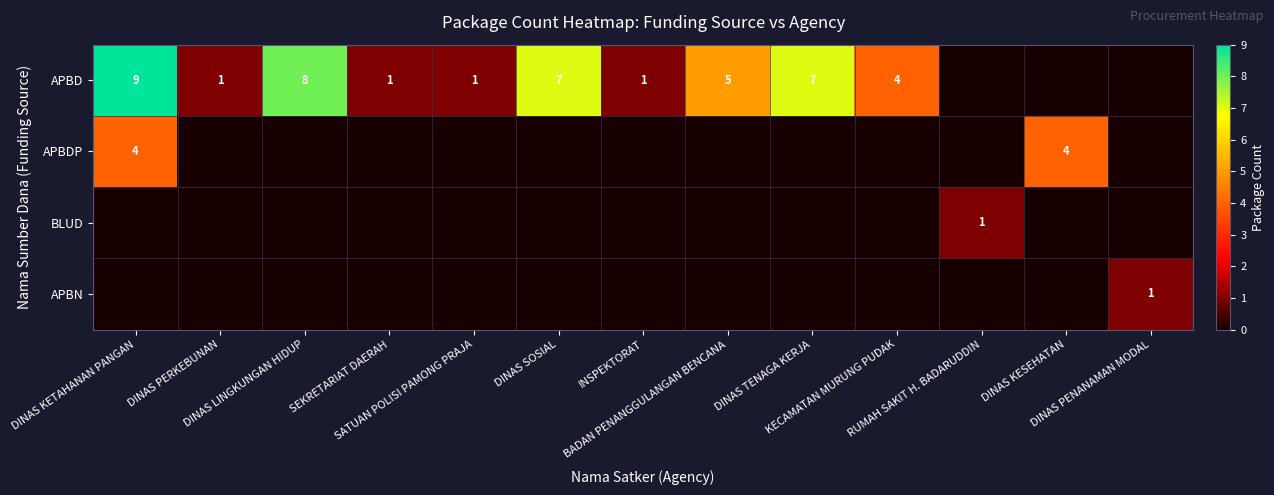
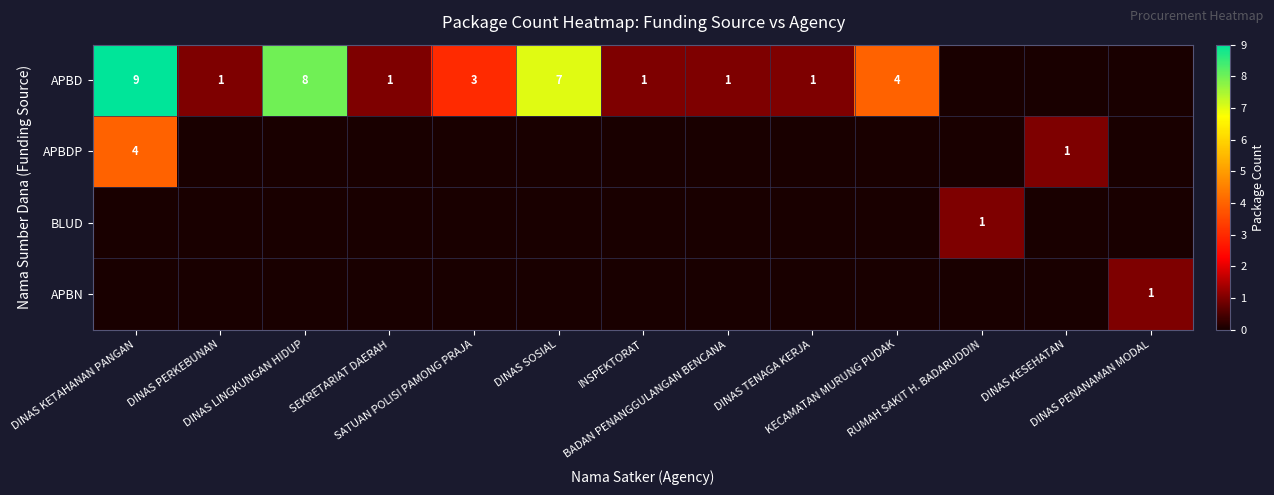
APBD, SATUAN POLISI PAMONG PRAJA: 1 -> 3
APBD, BADAN PENANGGULANGAN BENCANA: 5 -> 1
APBD, DINAS TENAGA KERJA: 7 -> 1
APBDP, DINAS KESEHATAN: 4 -> 1
